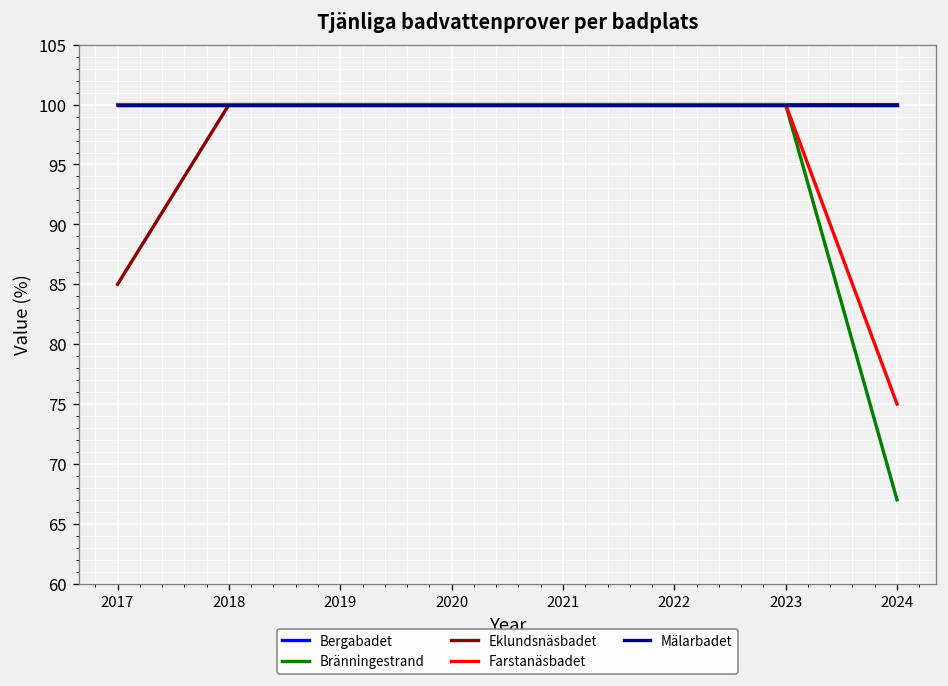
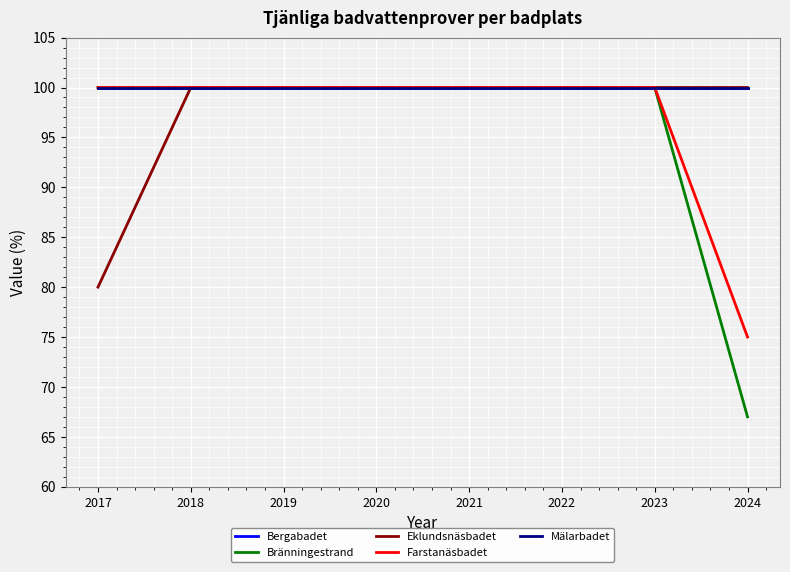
Eklundsnäsbadet, 2017: 85 -> 80
